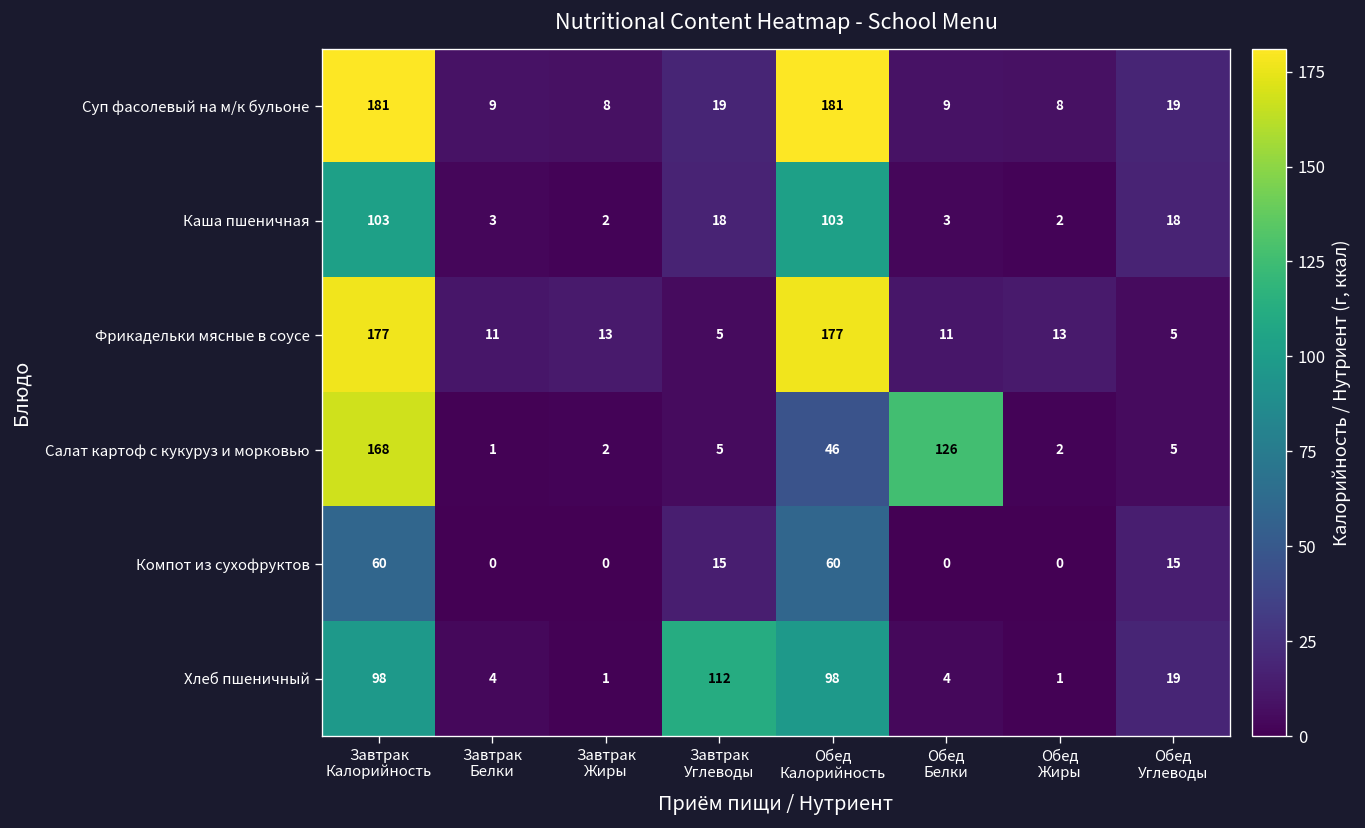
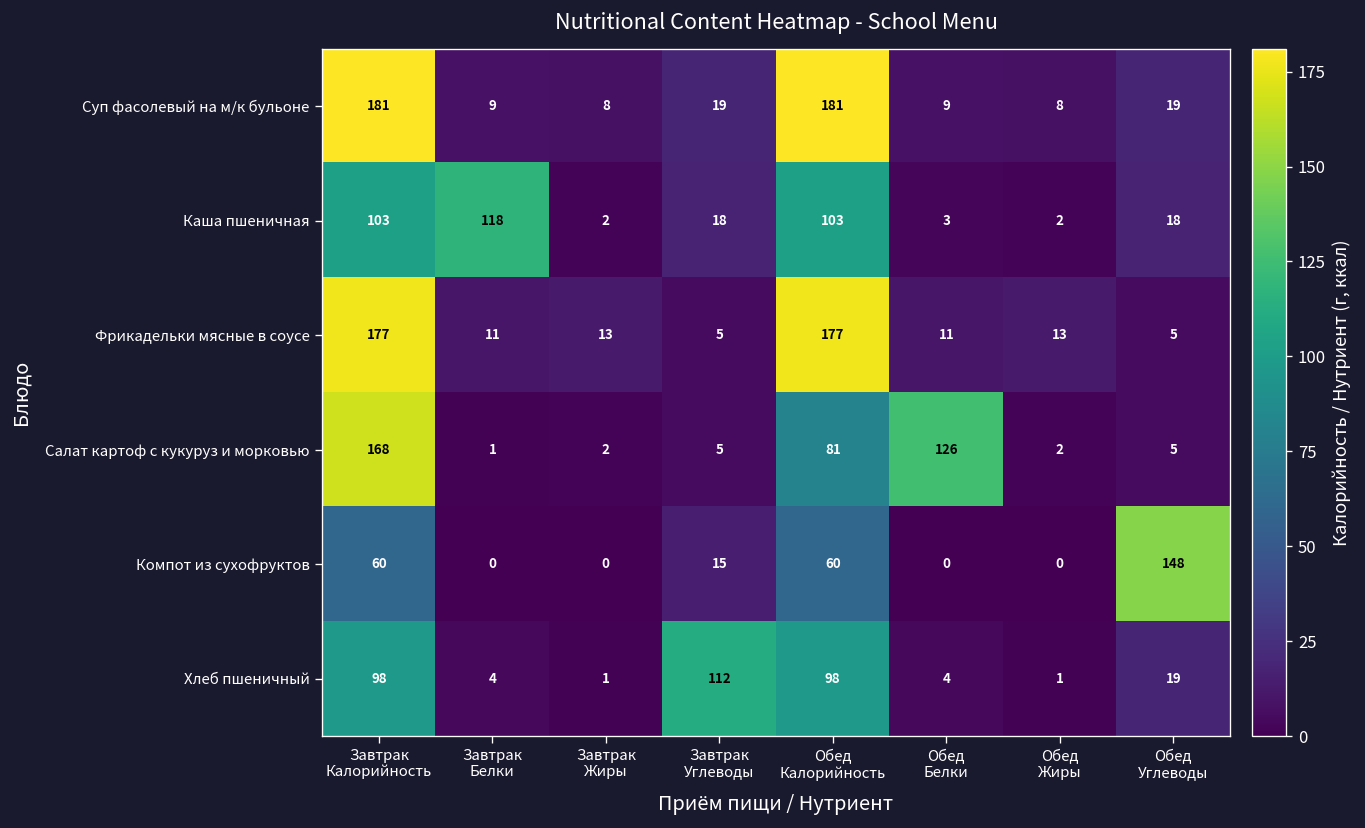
Каша пшеничная, Завтрак Белки: 3 -> 118
Салат картоф с кукуруз и морковью, Обед Калорийность: 46 -> 81
Компот из сухофруктов, Обед Углеводы: 15 -> 148
